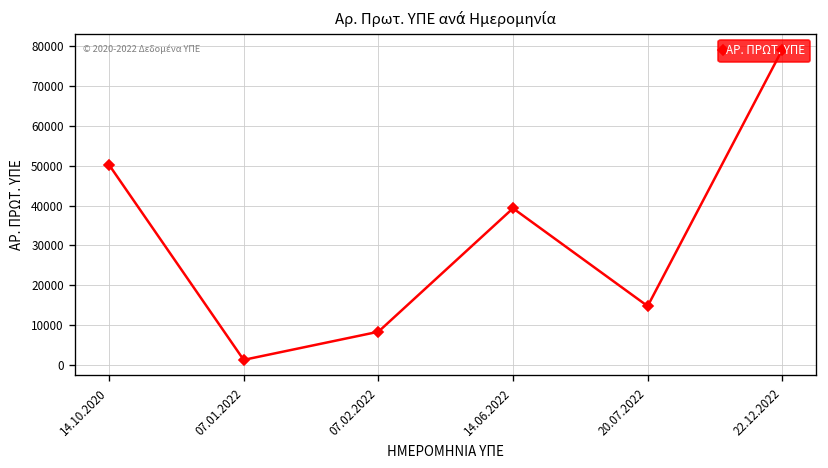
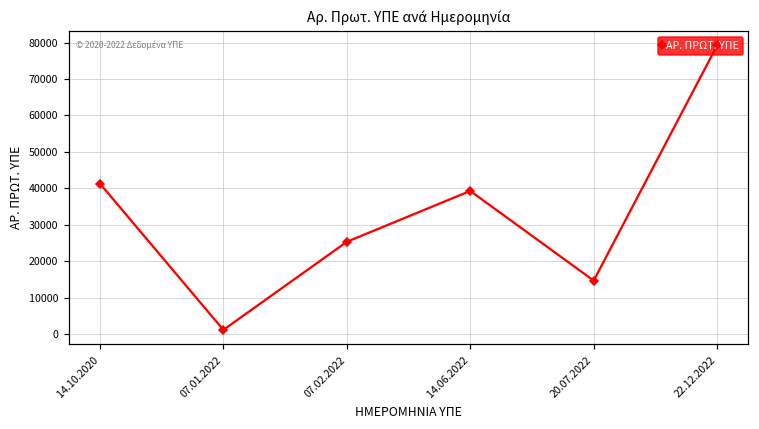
14.10.2020: 50000 -> 41000
07.02.2022: 8000 -> 25000
